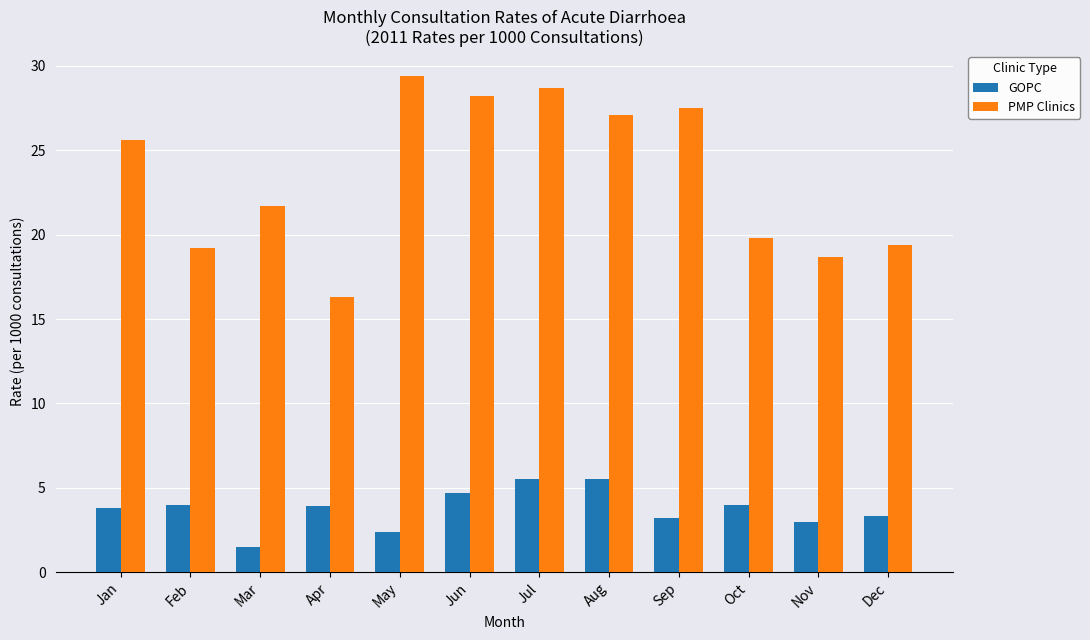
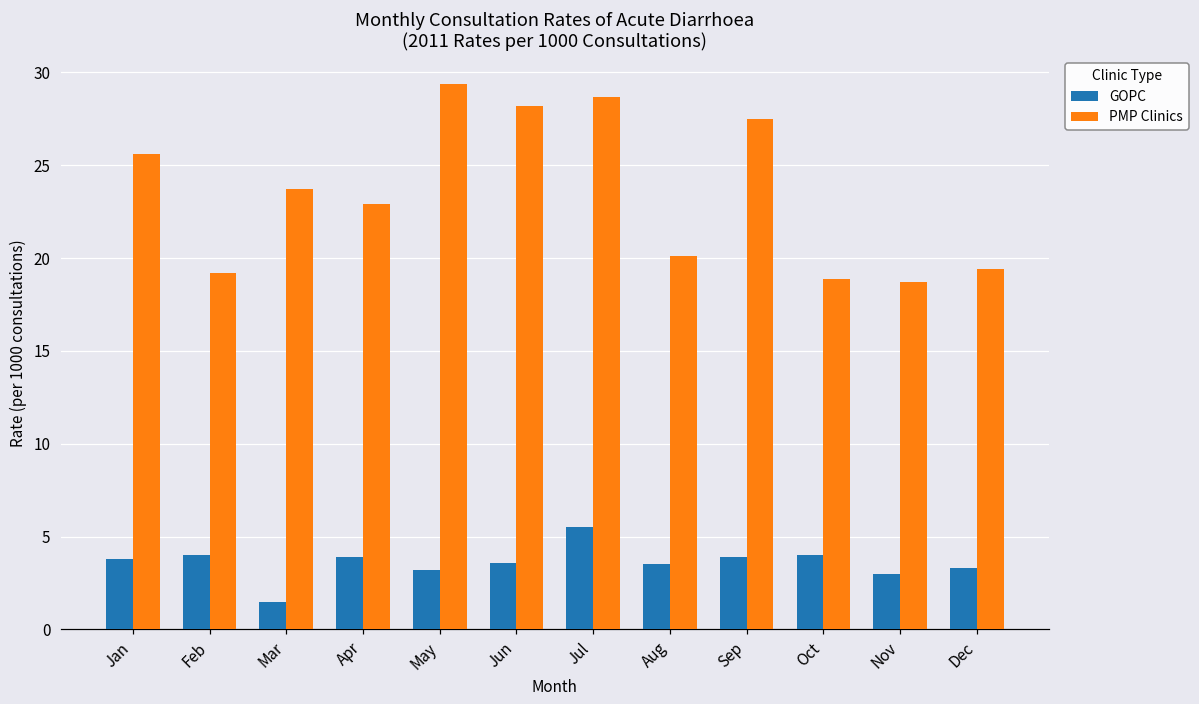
PMP Clinics, Mar: 21.7 -> 23.7
PMP Clinics, Apr: 16.3 -> 22.9
GOPC, May: 2.4 -> 3.2
GOPC, Jun: 4.7 -> 3.6
GOPC, Aug: 5.5 -> 3.5
PMP Clinics, Aug: 27.1 -> 20.1
GOPC, Sep: 3.2 -> 3.9
PMP Clinics, Oct: 19.8 -> 18.9
